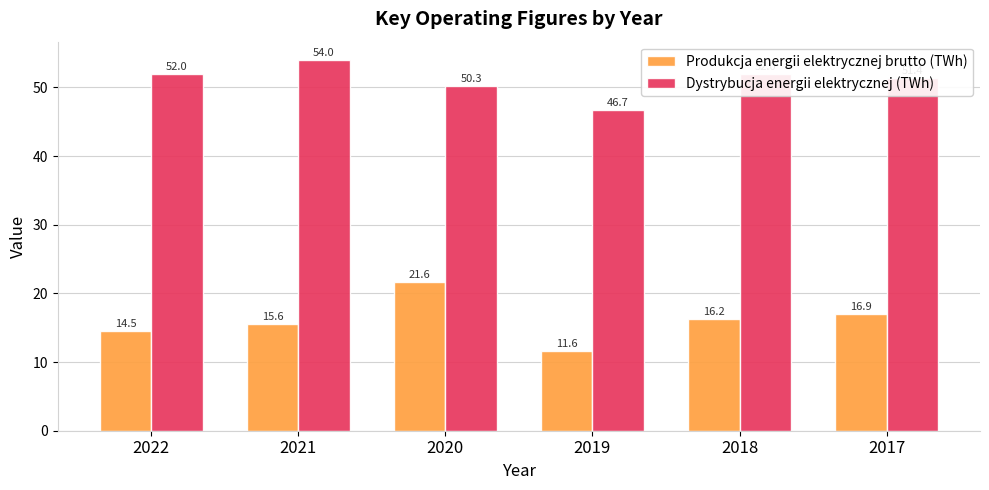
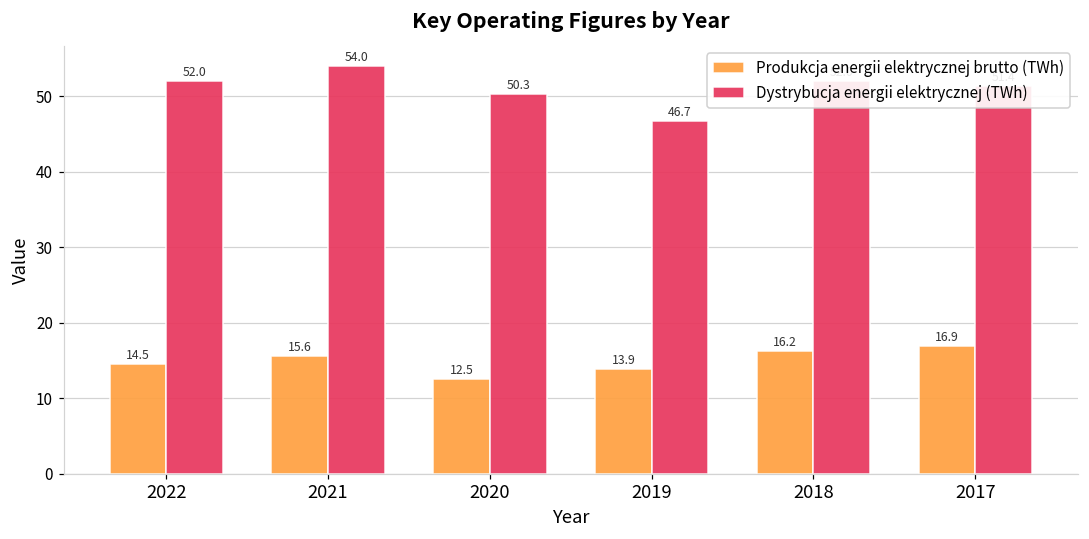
Produkcja energii elektrycznej brutto (TWh), 2020: 21.6 -> 12.5
Produkcja energii elektrycznej brutto (TWh), 2019: 11.6 -> 13.9
